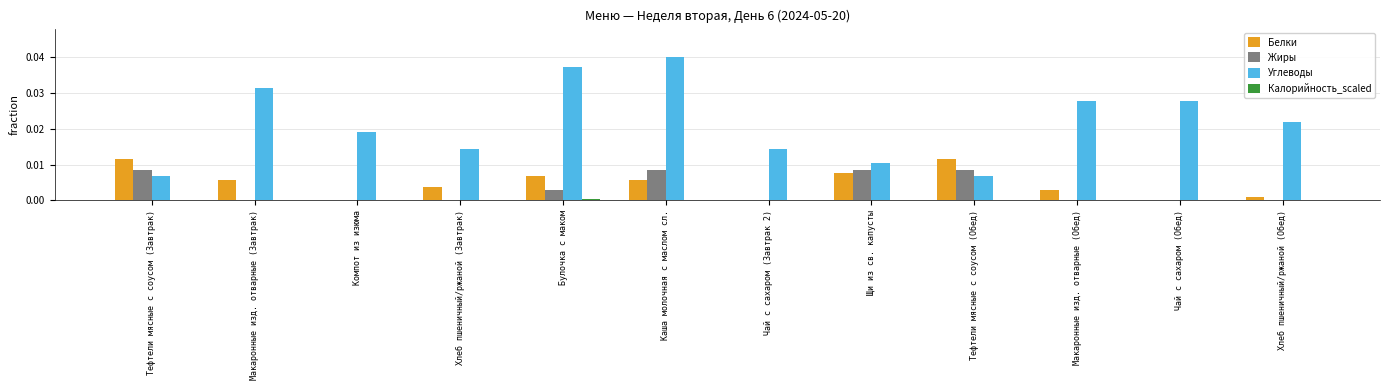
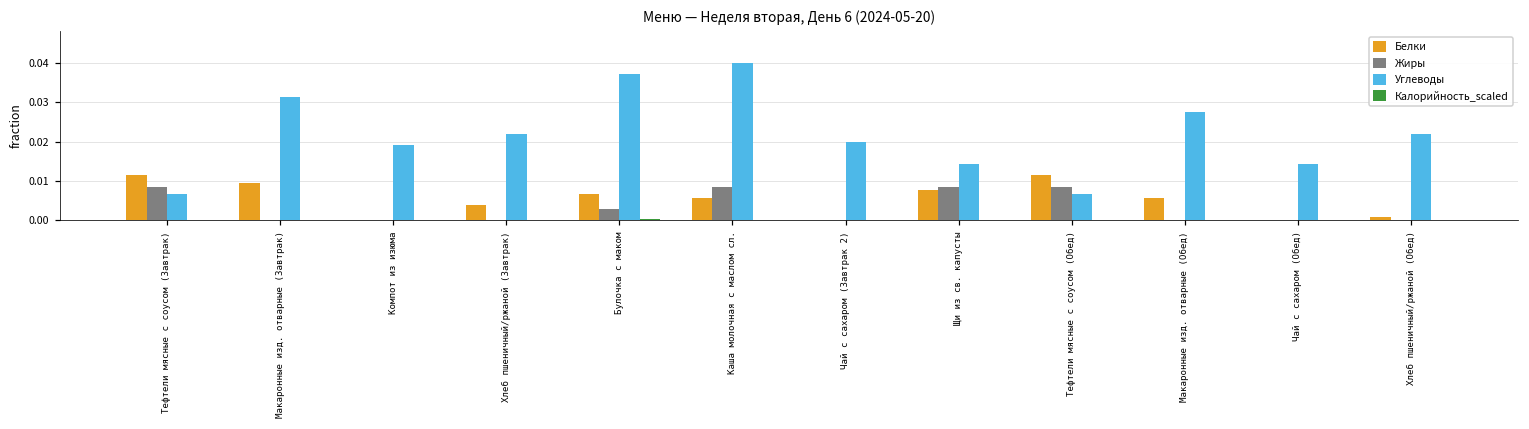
Белки, Макаронные изд. отварные (Завтрак): 0.006 -> 0.010
Углеводы, Хлеб пшеничный/ржаной (Завтрак): 0.014 -> 0.022
Углеводы, Чай с сахаром (Завтрак 2): 0.014 -> 0.020
Углеводы, Щи из св. капусты: 0.010 -> 0.014
Белки, Макаронные изд. отварные (Обед): 0.003 -> 0.006
Углеводы, Чай с сахаром (Обед): 0.028 -> 0.014
